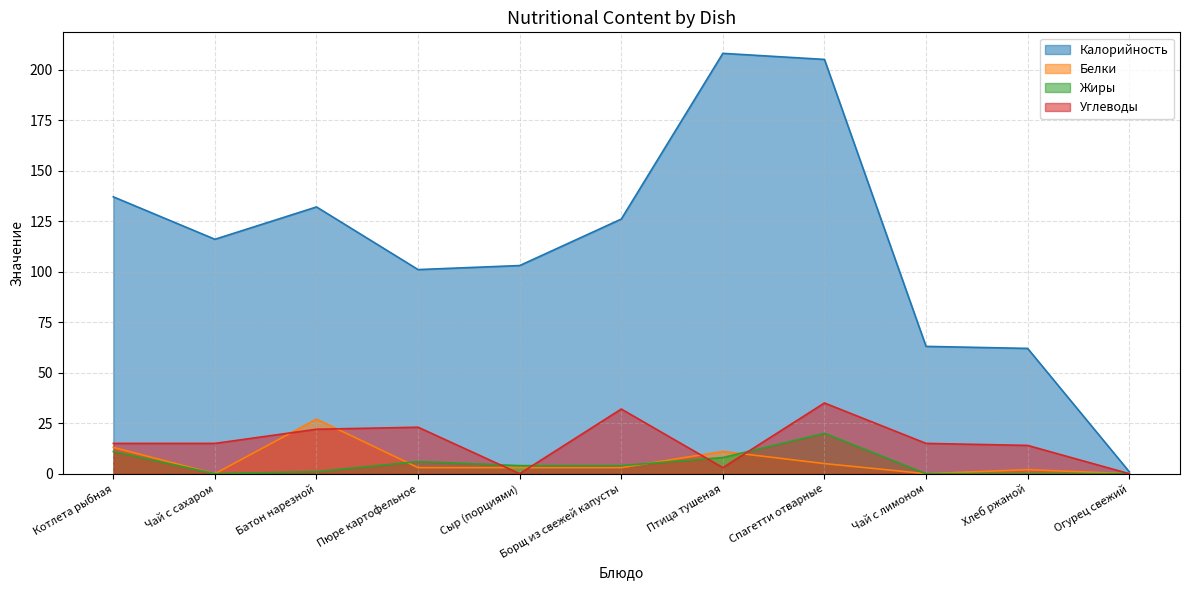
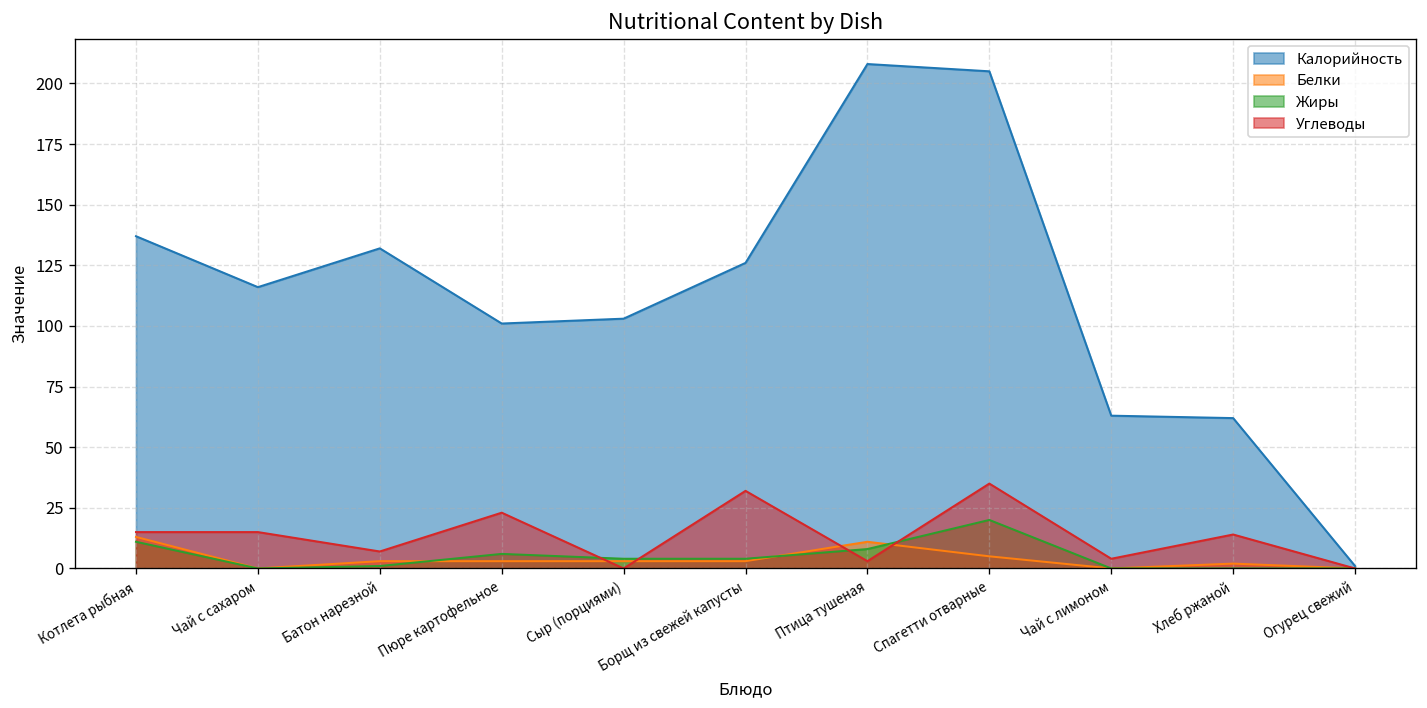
Белки, Батон нарезной: 27 -> 3
Углеводы, Батон нарезной: 22 -> 7
Углеводы, Чай с лимоном: 15 -> 4
